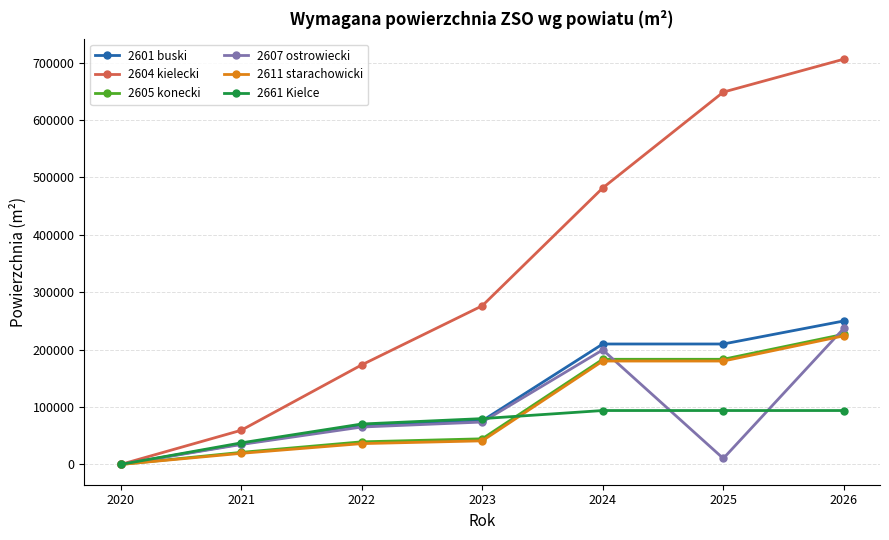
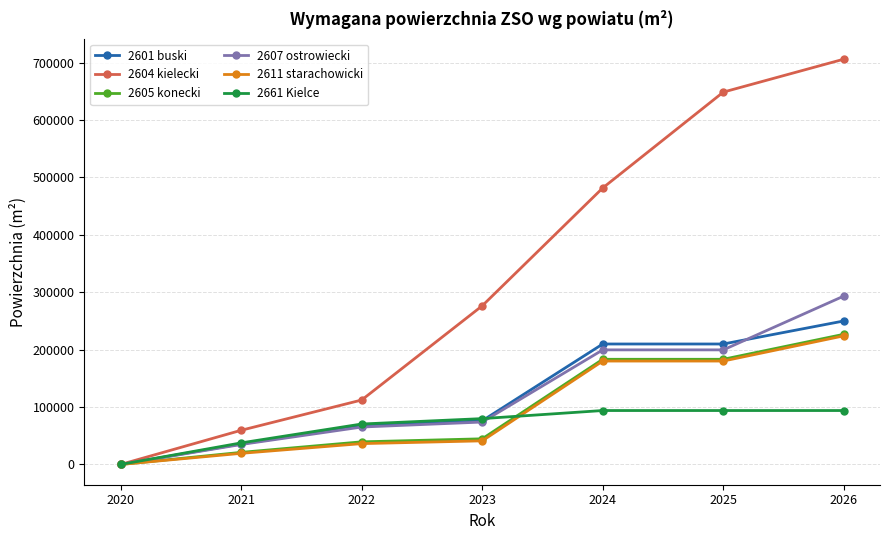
2604 kielecki, 2022: 170000 -> 110000
2607 ostrowiecki, 2025: 10000 -> 200000
2607 ostrowiecki, 2026: 240000 -> 290000
